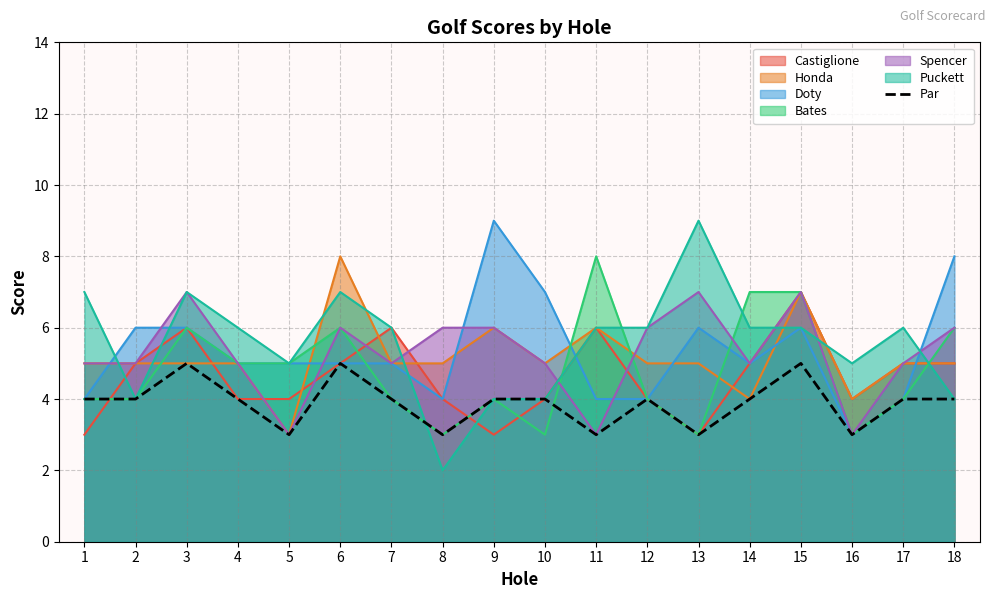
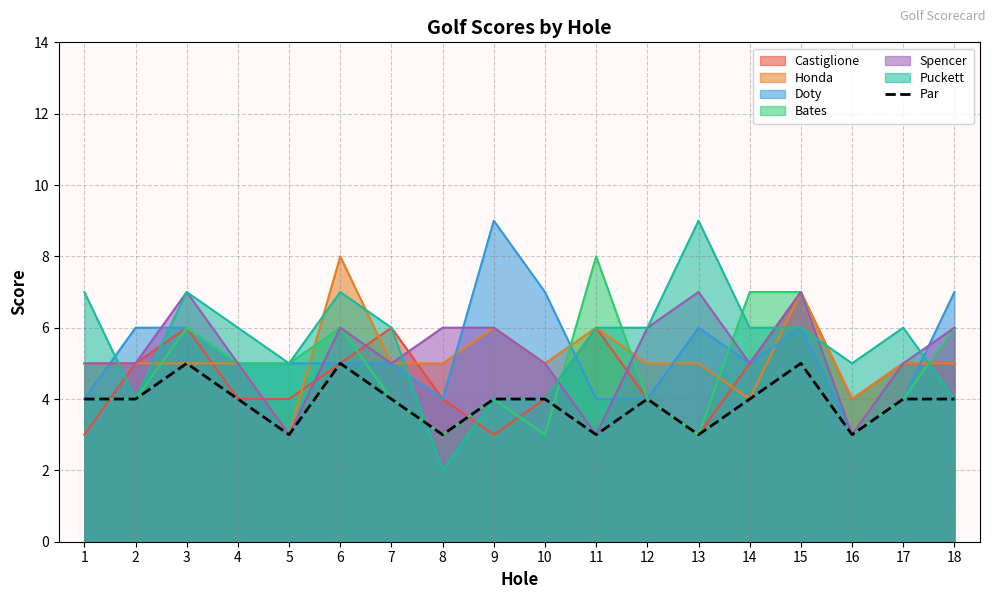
Doty, 18: 8 -> 7
